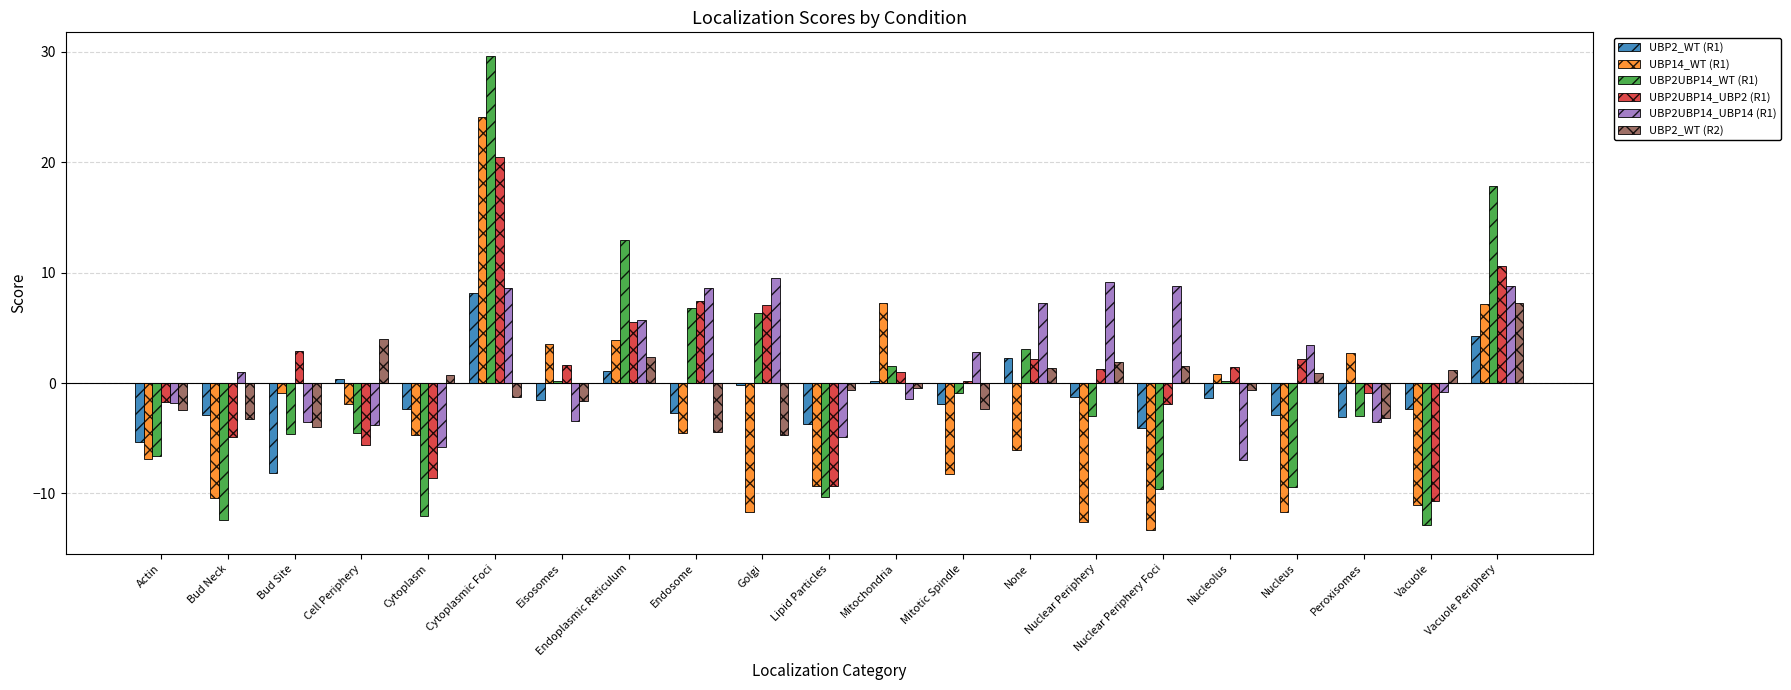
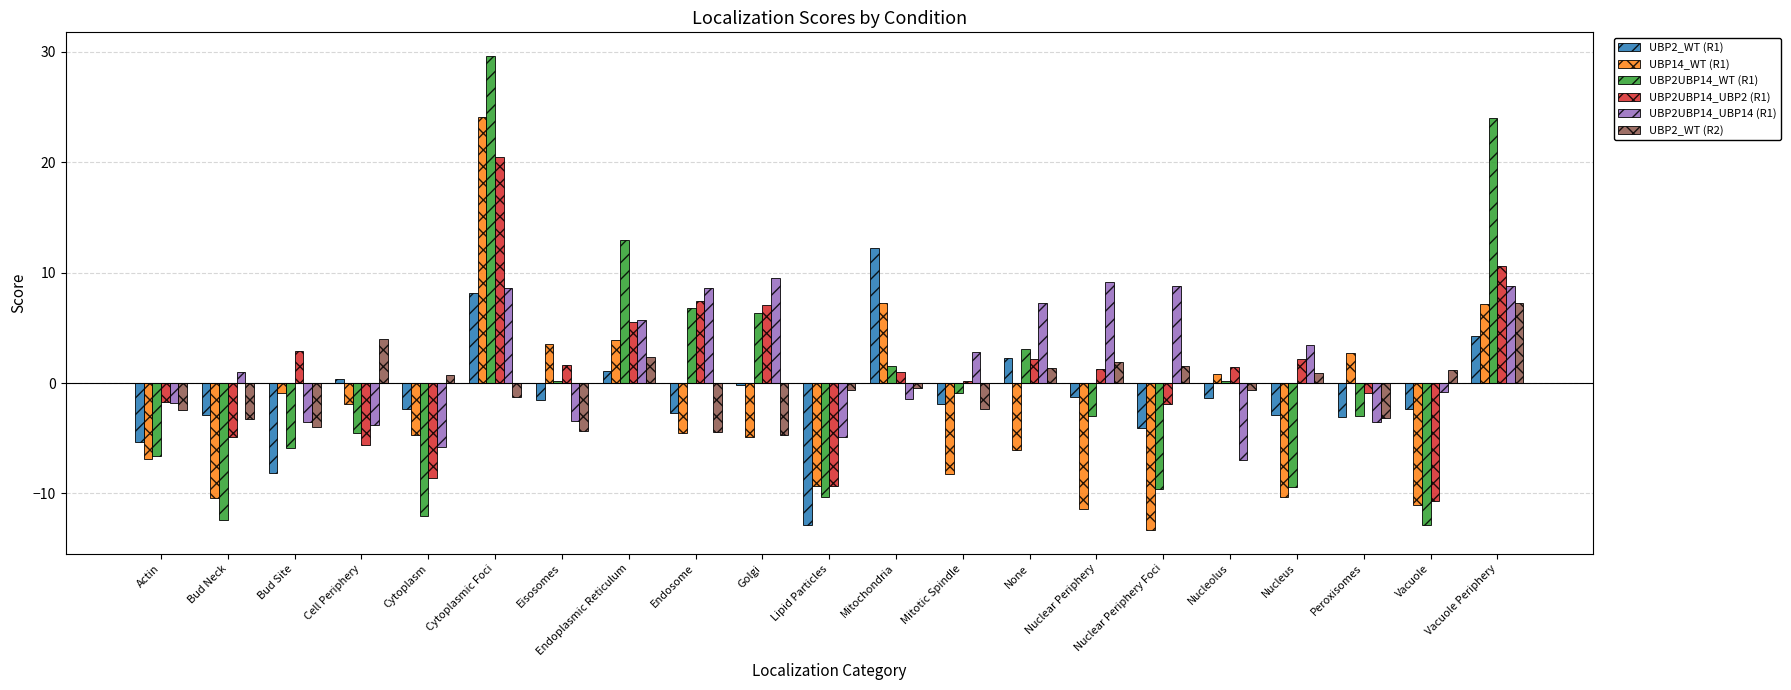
UBP2UBP14_WT (R1), Bud Site: -4.7 -> -5.9
UBP2_WT (R2), Eisosomes: -1.6 -> -4.3
UBP14_WT (R1), Golgi: -11.7 -> -4.9
UBP2_WT (R1), Lipid Particles: -3.7 -> -12.9
UBP2_WT (R1), Mitochondria: 0.1 -> 12.3
UBP14_WT (R1), Nuclear Periphery: -12.6 -> -11.4
UBP14_WT (R1), Nucleus: -11.7 -> -10.3
UBP2UBP14_WT (R1), Vacuole Periphery: 17.9 -> 24.0
